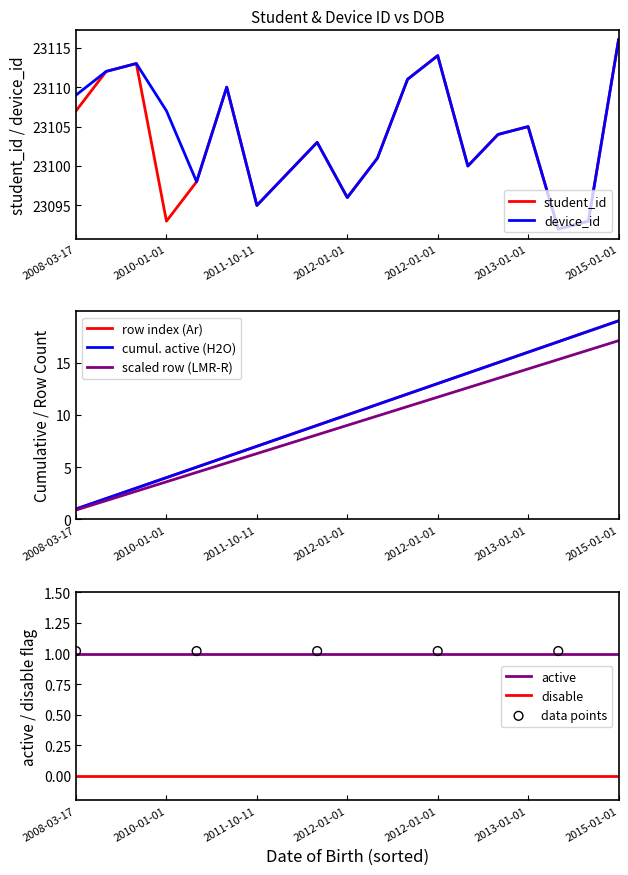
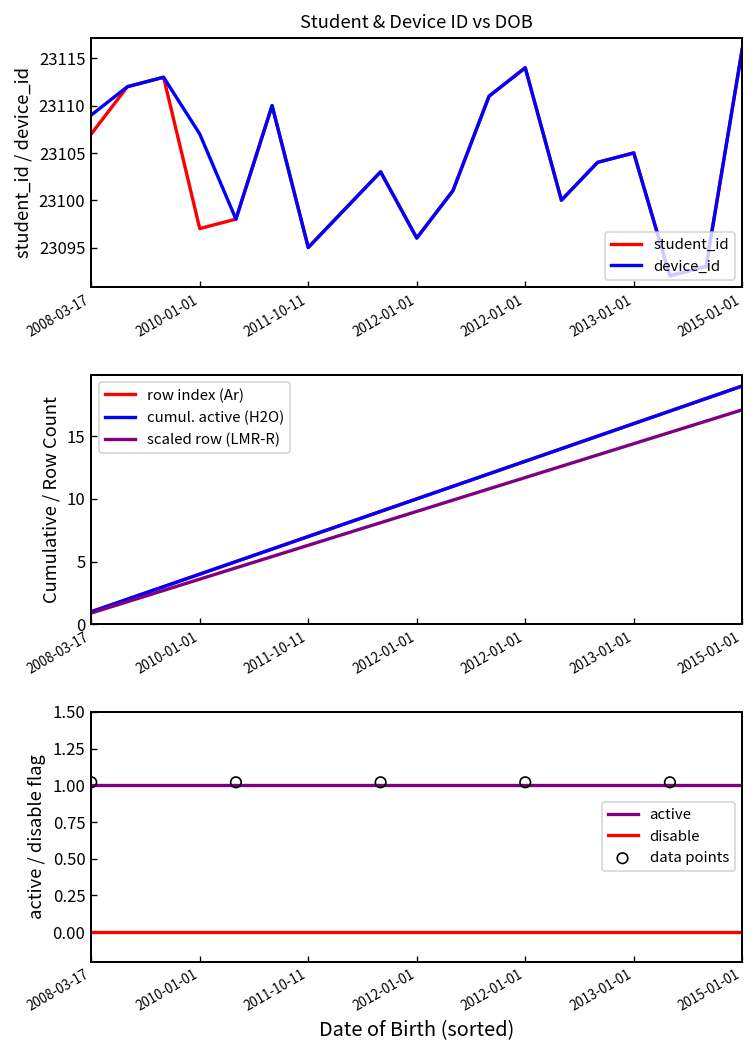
Student & Device ID vs DOB, student_id, 2010-01-01: 23093 -> 23097
